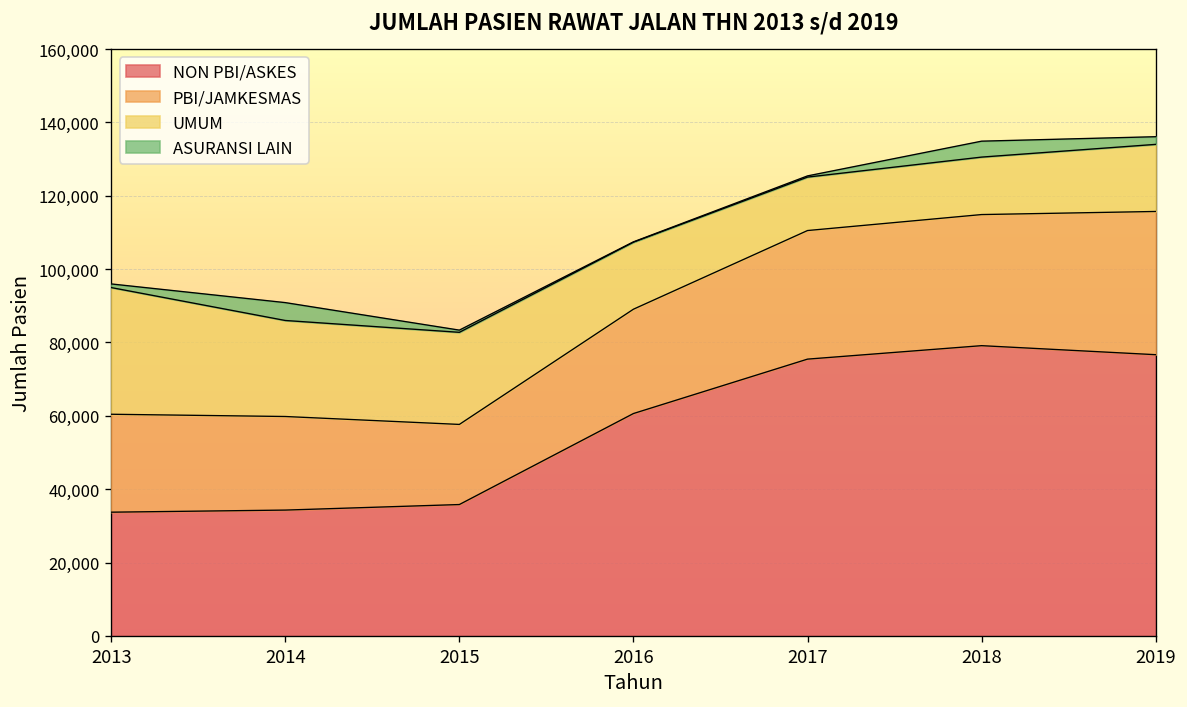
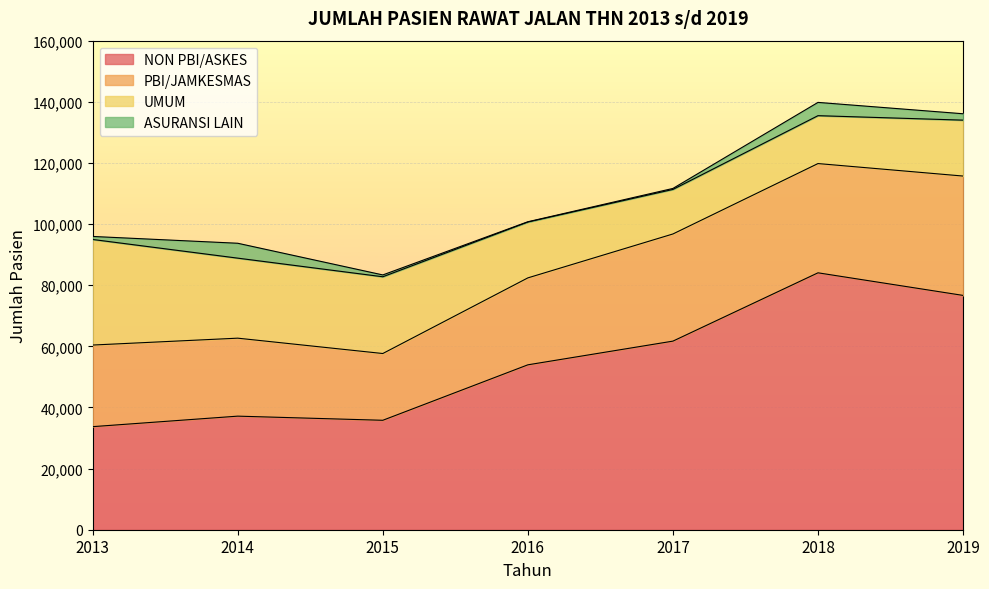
NON PBI/ASKES, 2014: 34,000 -> 37,000
NON PBI/ASKES, 2016: 61,000 -> 54,000
NON PBI/ASKES, 2017: 75,000 -> 62,000
NON PBI/ASKES, 2018: 79,000 -> 84,000
